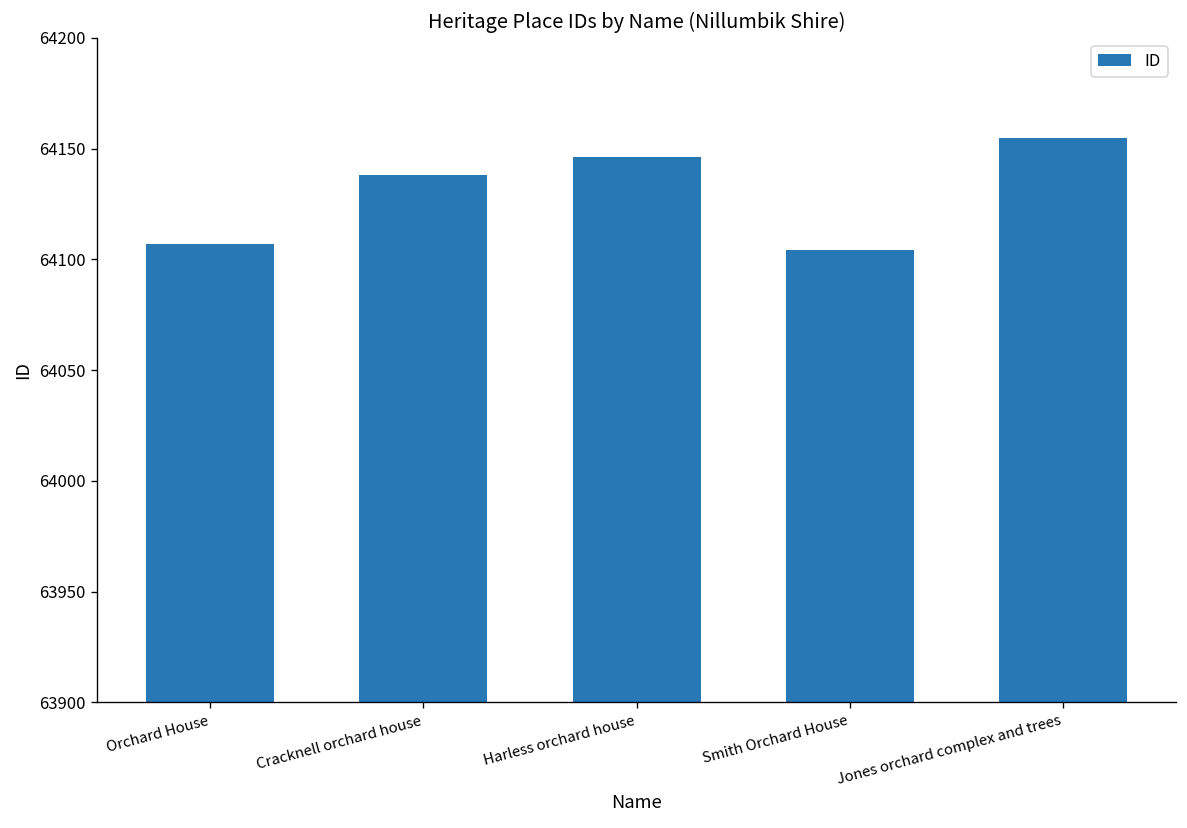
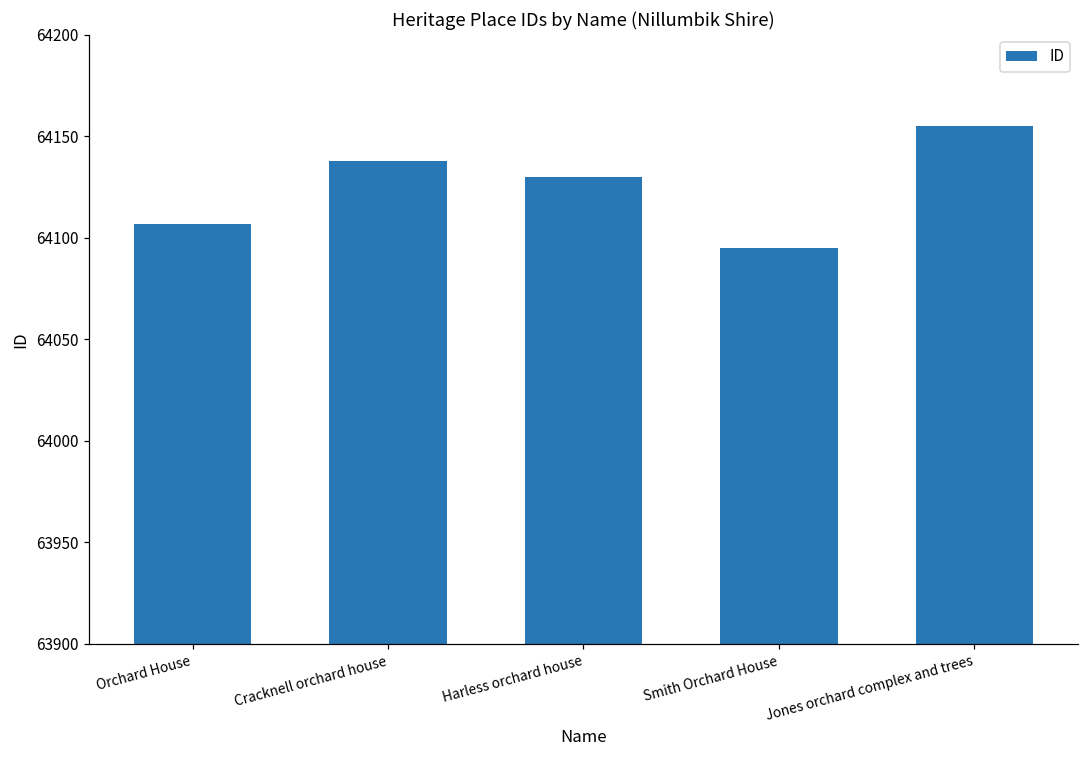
Harless orchard house: 64146 -> 64130
Smith Orchard House: 64104 -> 64095
